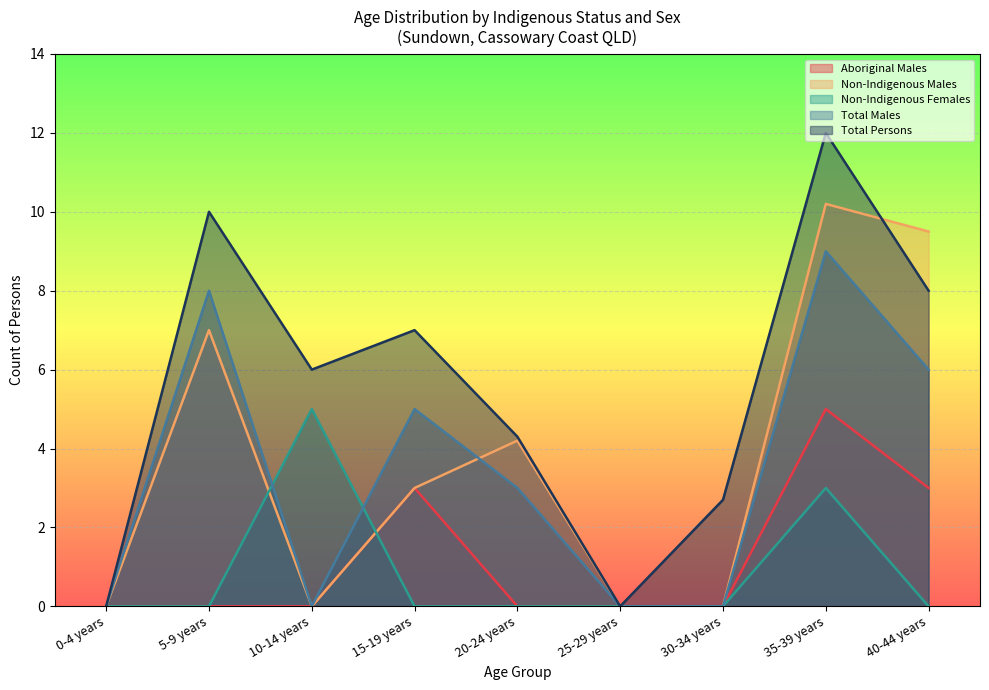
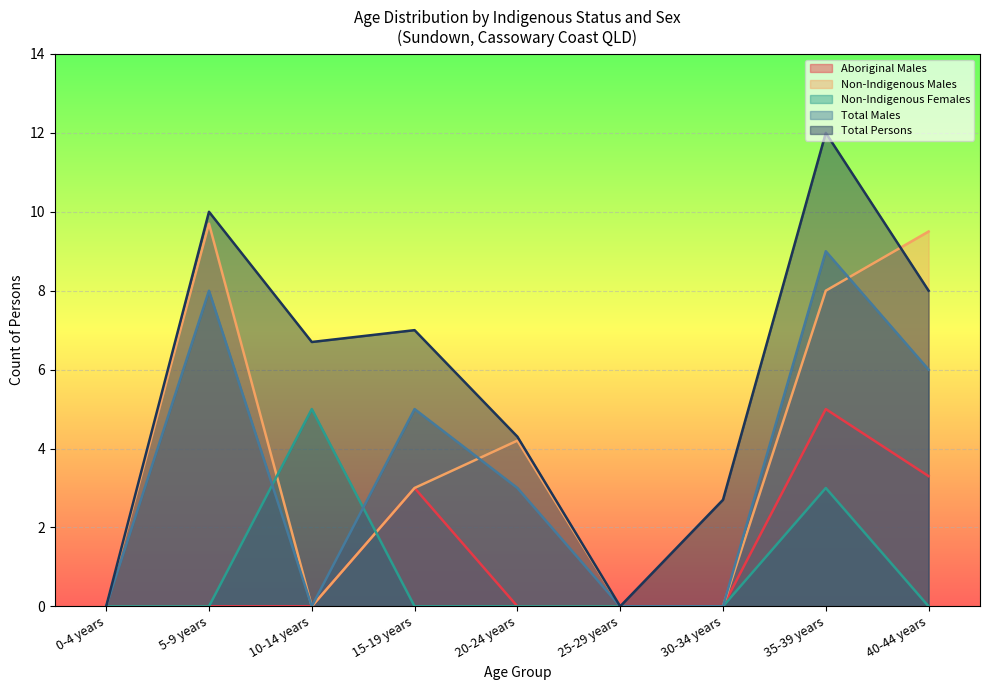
Non-Indigenous Males, 5-9 years: 7.0 -> 9.7
Total Persons, 10-14 years: 6.0 -> 6.7
Non-Indigenous Males, 35-39 years: 10.2 -> 8.0
Aboriginal Males, 40-44 years: 3.0 -> 3.3
